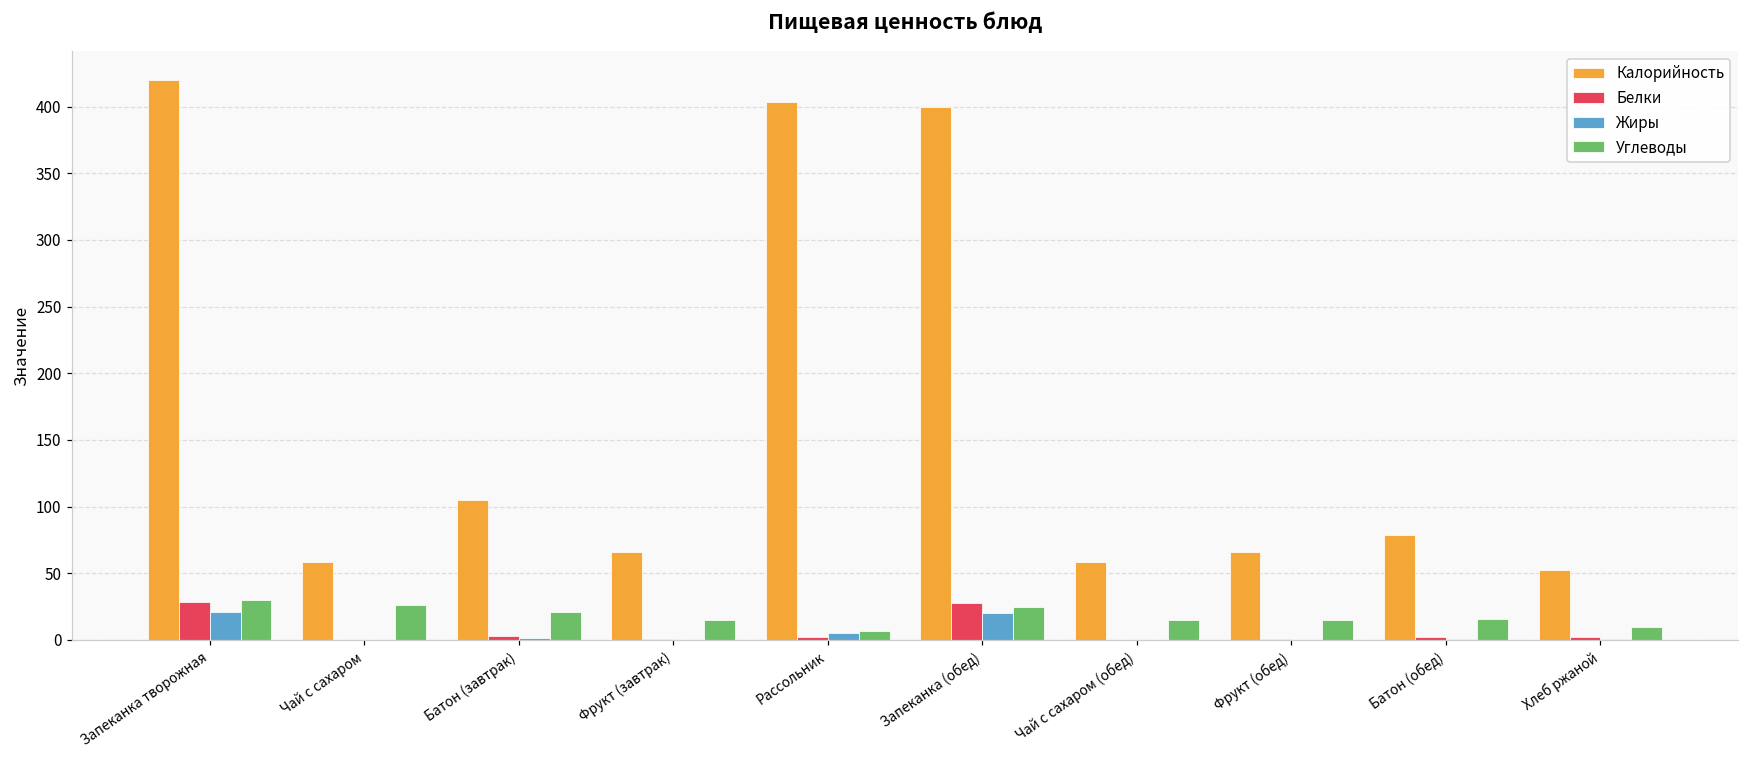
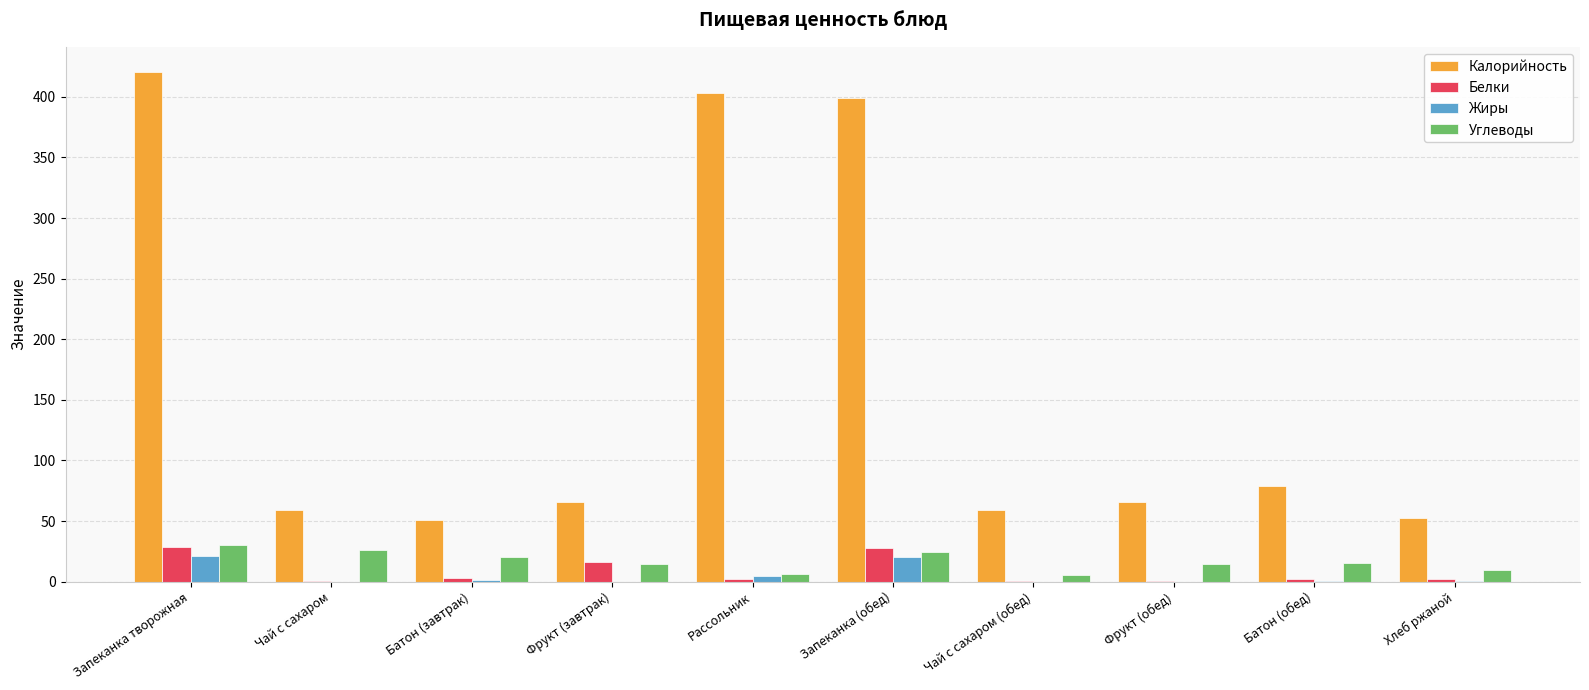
Калорийность, Батон (завтрак): 105 -> 51
Белки, Фрукт (завтрак): 1 -> 16
Углеводы, Чай с сахаром (обед): 15 -> 5
